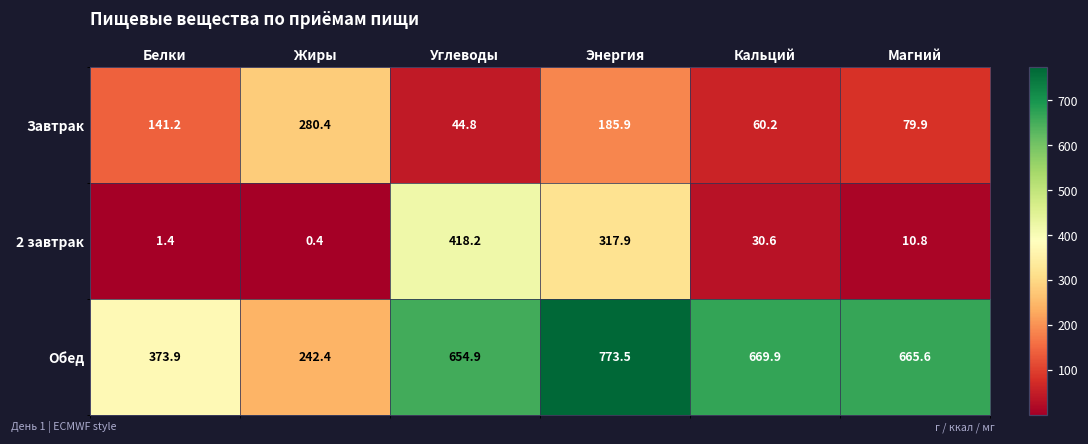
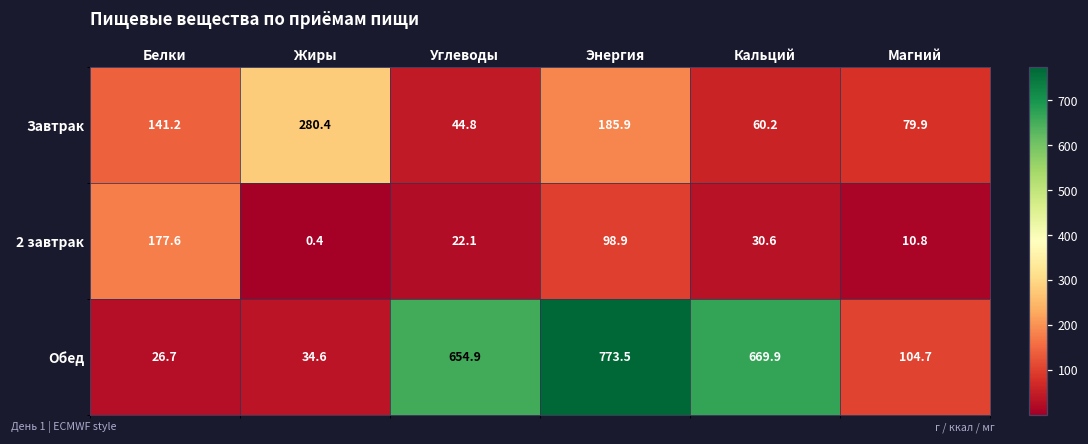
2 завтрак, Белки: 1.4 -> 177.6
2 завтрак, Углеводы: 418.2 -> 22.1
2 завтрак, Энергия: 317.9 -> 98.9
Обед, Белки: 373.9 -> 26.7
Обед, Жиры: 242.4 -> 34.6
Обед, Магний: 665.6 -> 104.7
